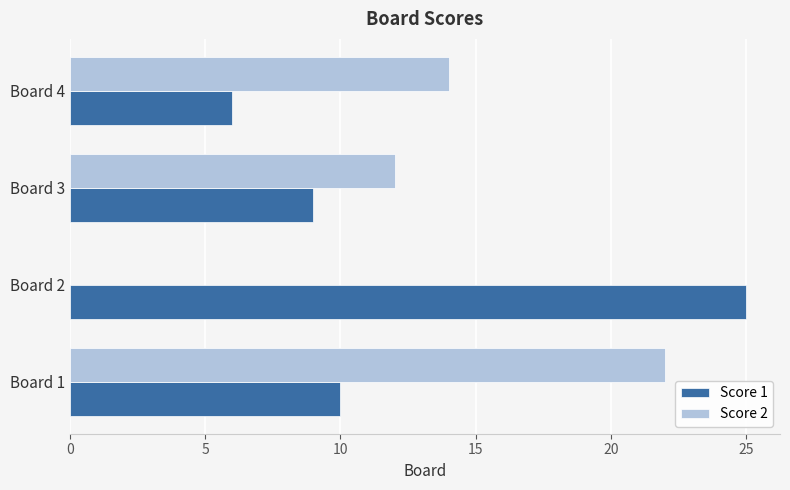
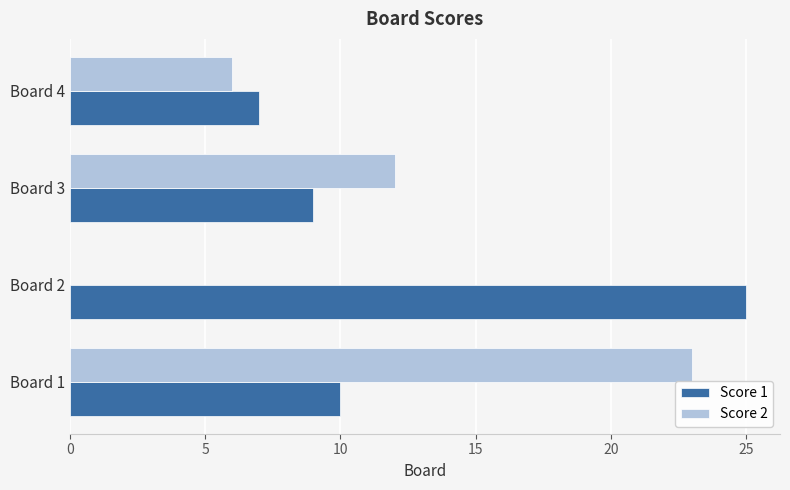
Score 2, Board 4: 14 -> 6
Score 1, Board 4: 6 -> 7
Score 2, Board 1: 22 -> 23
